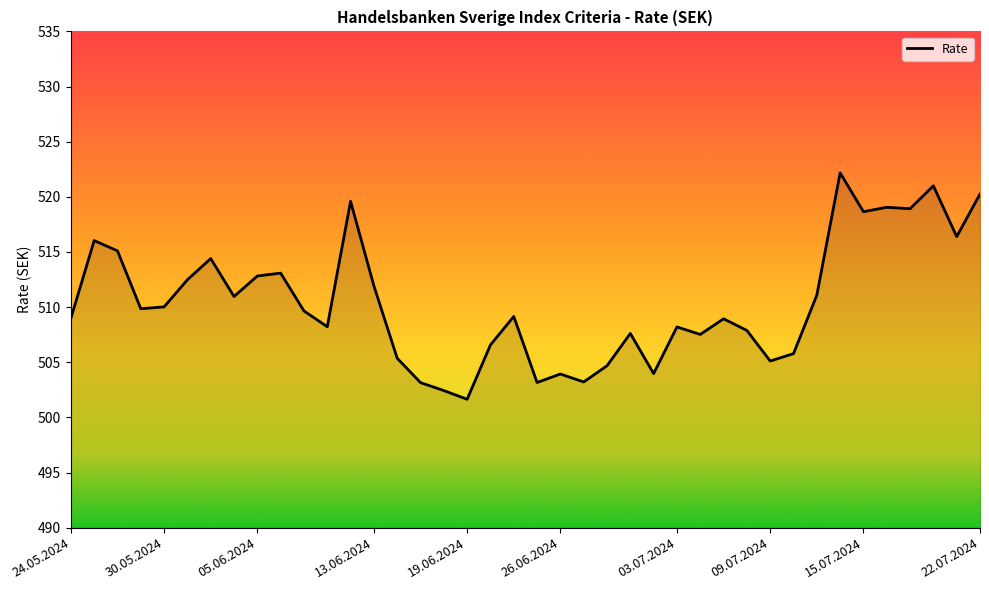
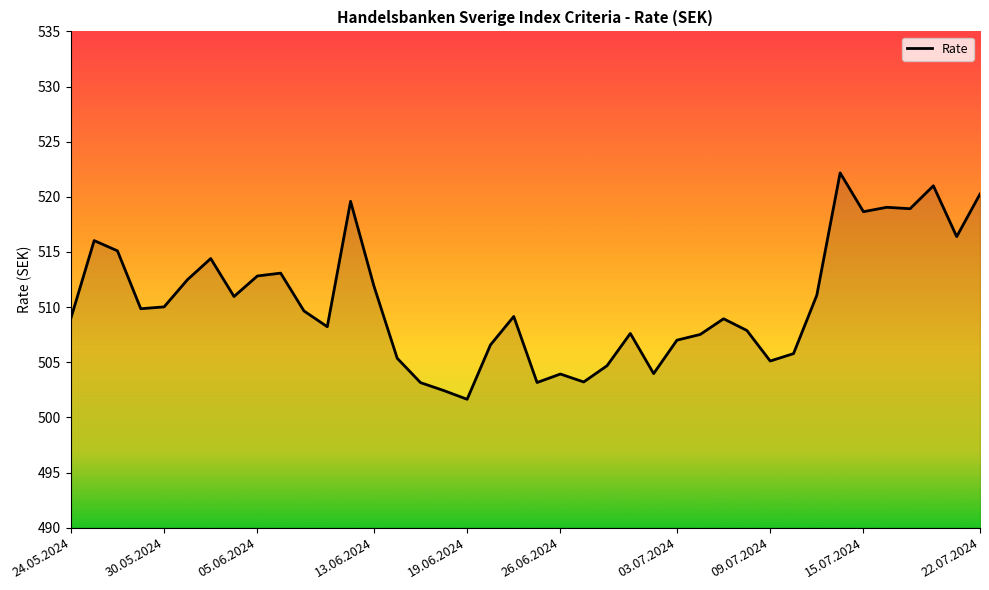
03.07.2024: 508.2 -> 507.0
